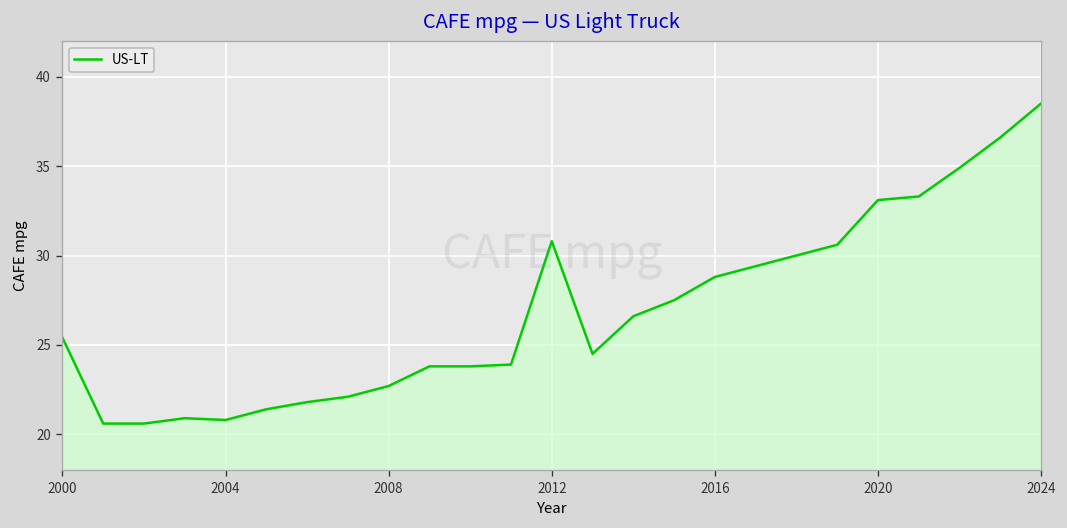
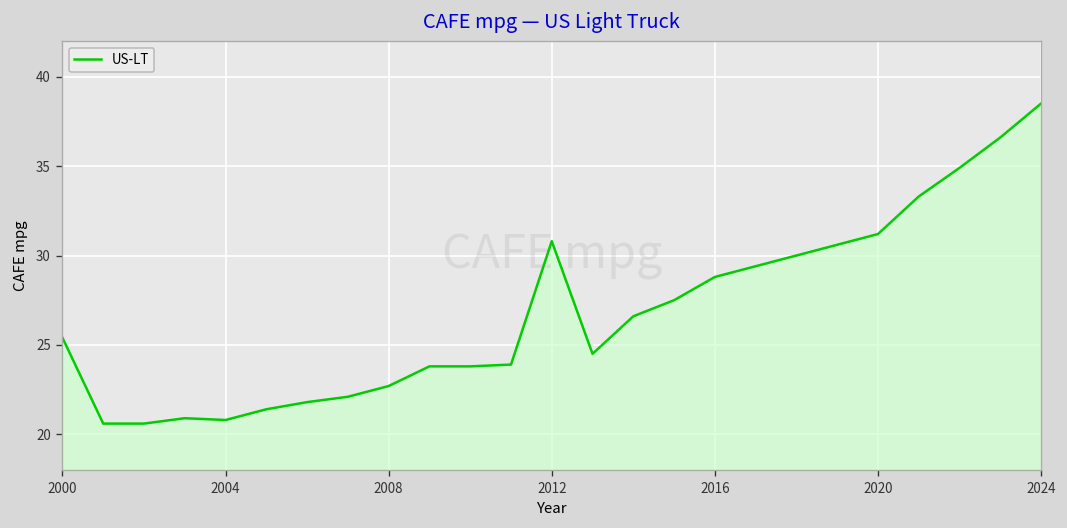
2020: 33.1 -> 31.2
